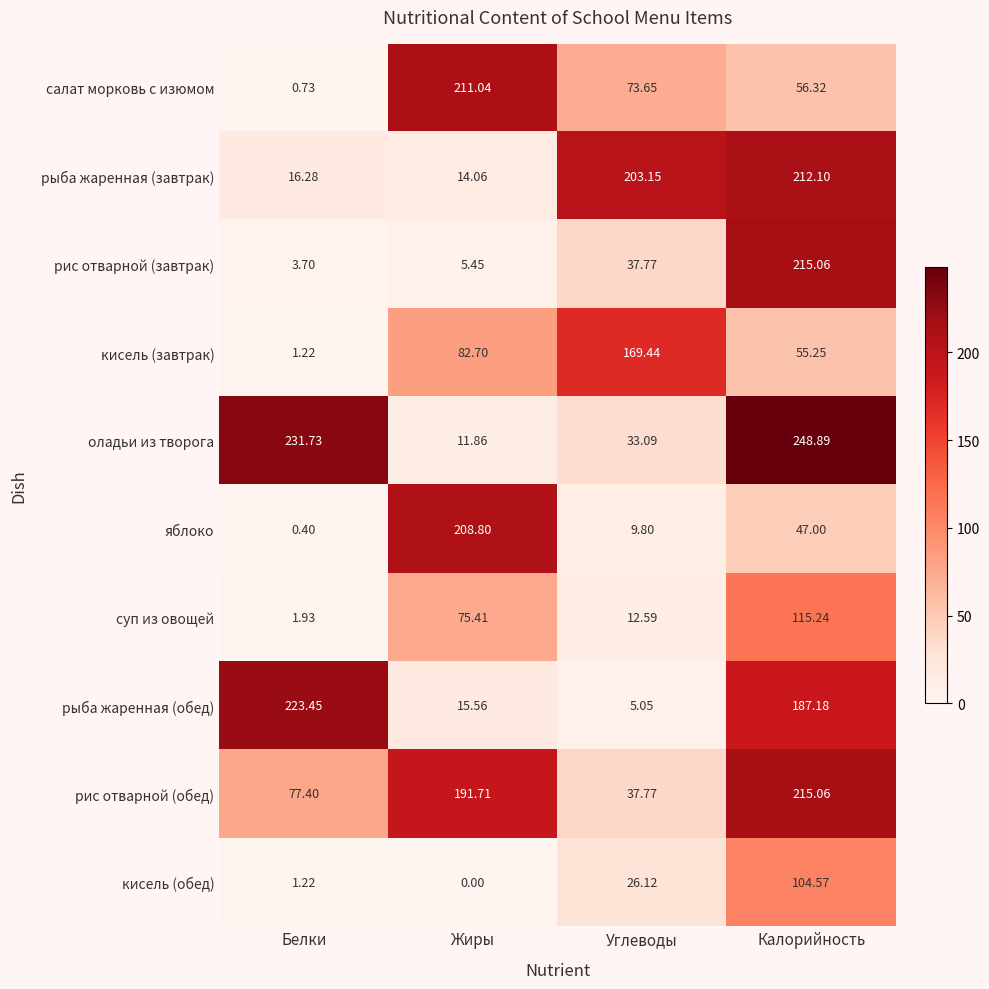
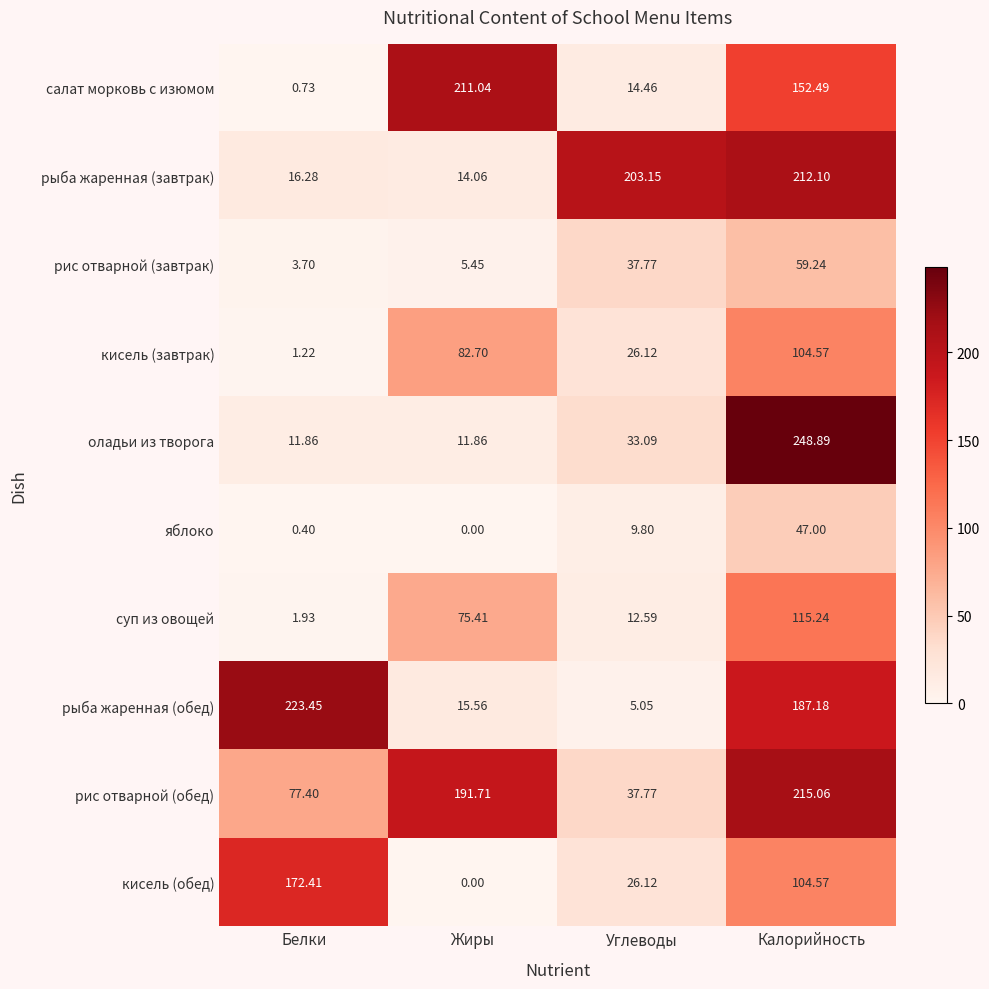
салат морковь с изюмом, Углеводы: 73.65 -> 14.46
салат морковь с изюмом, Калорийность: 56.32 -> 152.49
рис отварной (завтрак), Калорийность: 215.06 -> 59.24
кисель (завтрак), Углеводы: 169.44 -> 26.12
кисель (завтрак), Калорийность: 55.25 -> 104.57
оладьи из творога, Белки: 231.73 -> 11.86
яблоко, Жиры: 208.80 -> 0.00
кисель (обед), Белки: 1.22 -> 172.41
